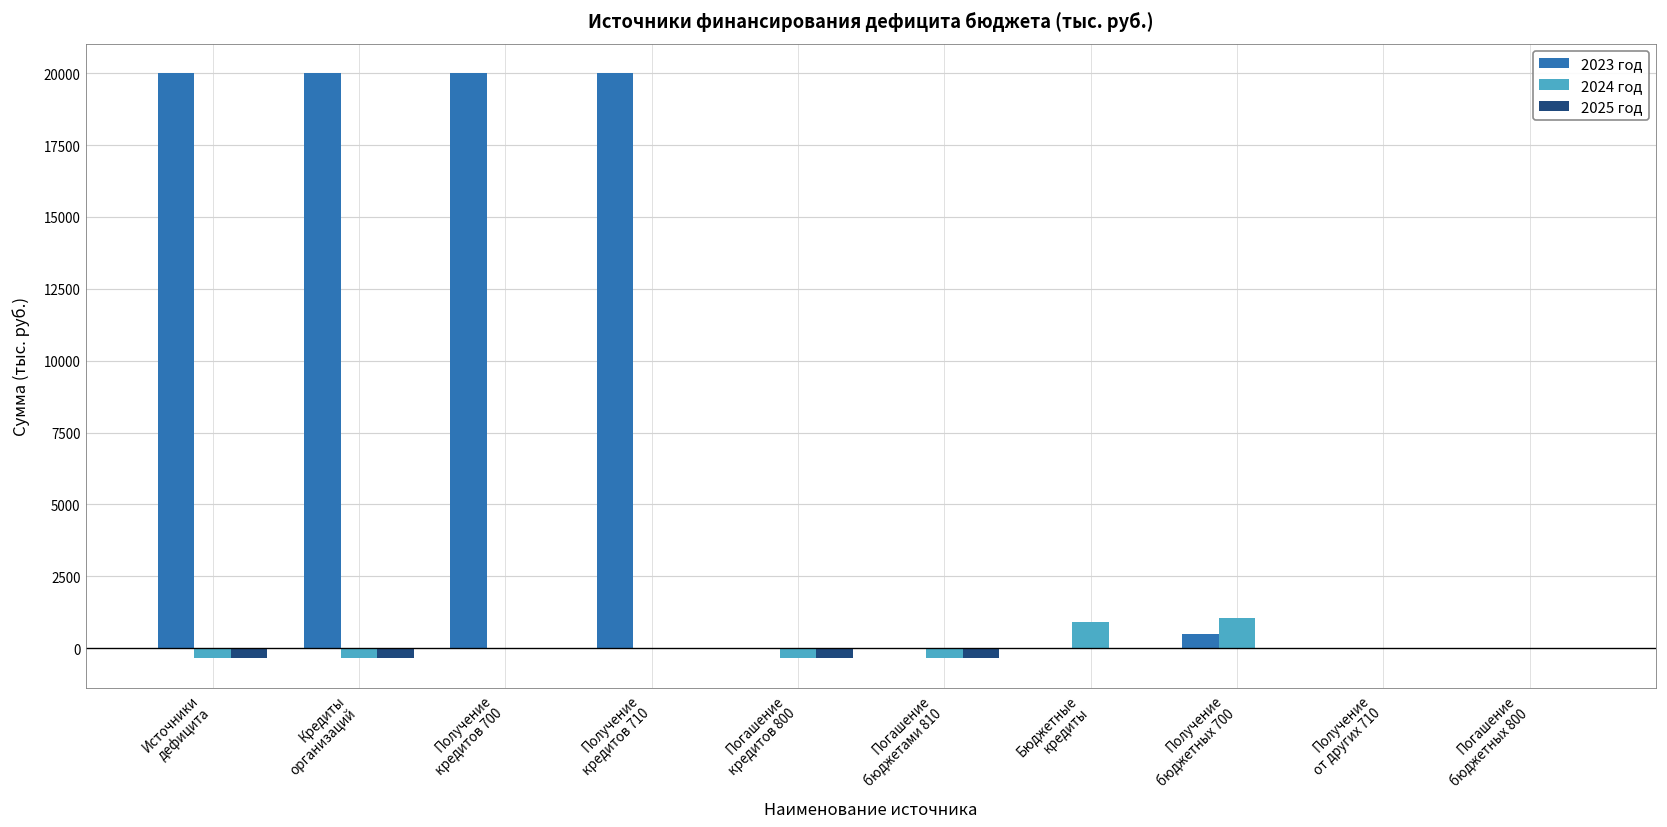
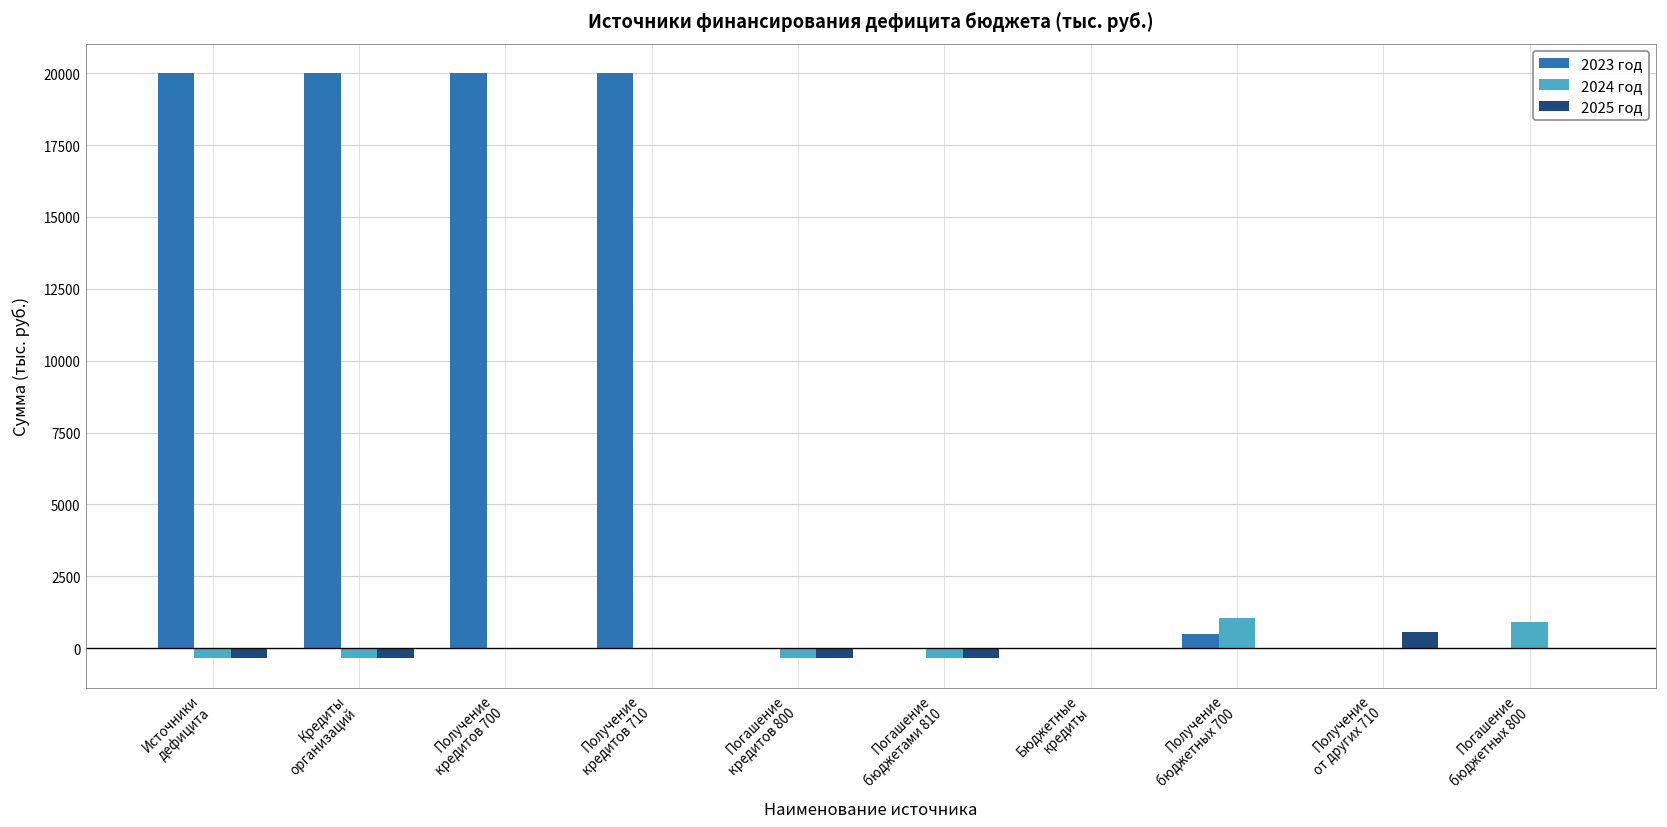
2024 год, Бюджетные кредиты: 900 -> 0
2025 год, Получение от других 710: 0 -> 600
2024 год, Погашение бюджетных 800: 0 -> 900
